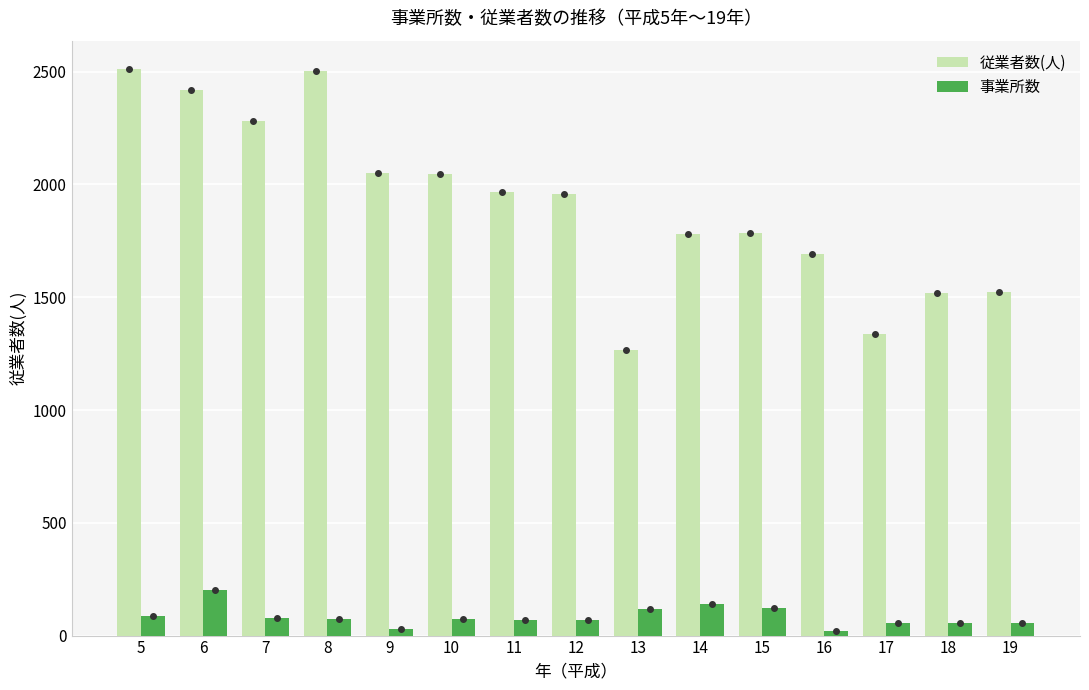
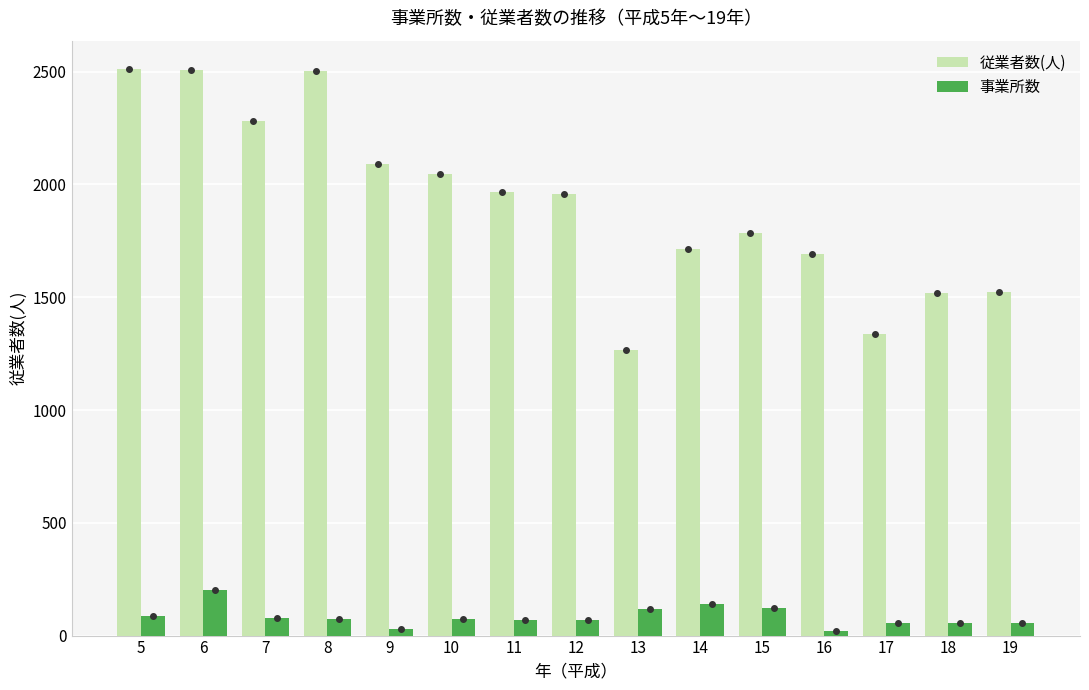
従業者数(人), 6: 2420 -> 2510
従業者数(人), 9: 2050 -> 2090
従業者数(人), 14: 1780 -> 1710
